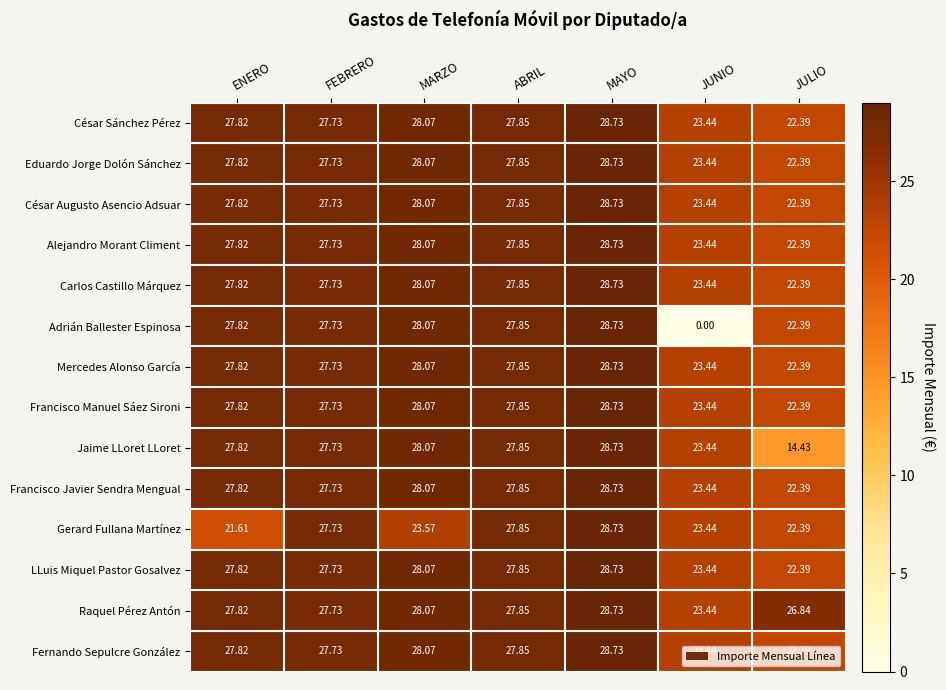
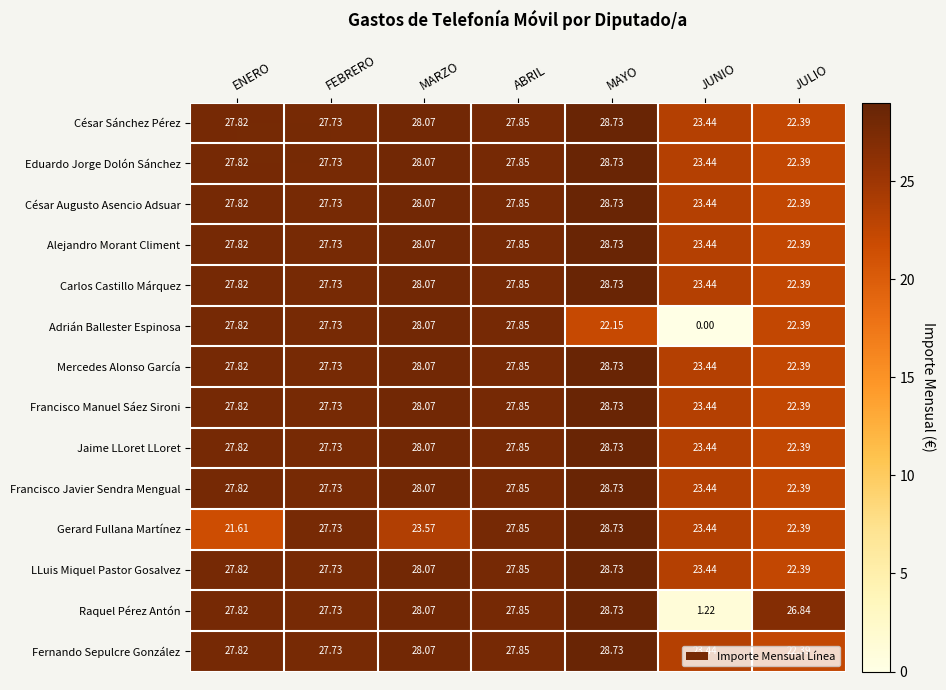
Adrián Ballester Espinosa, MAYO: 28.73 -> 22.15
Jaime LLoret LLoret, JULIO: 14.43 -> 22.39
Raquel Pérez Antón, JUNIO: 23.44 -> 1.22
